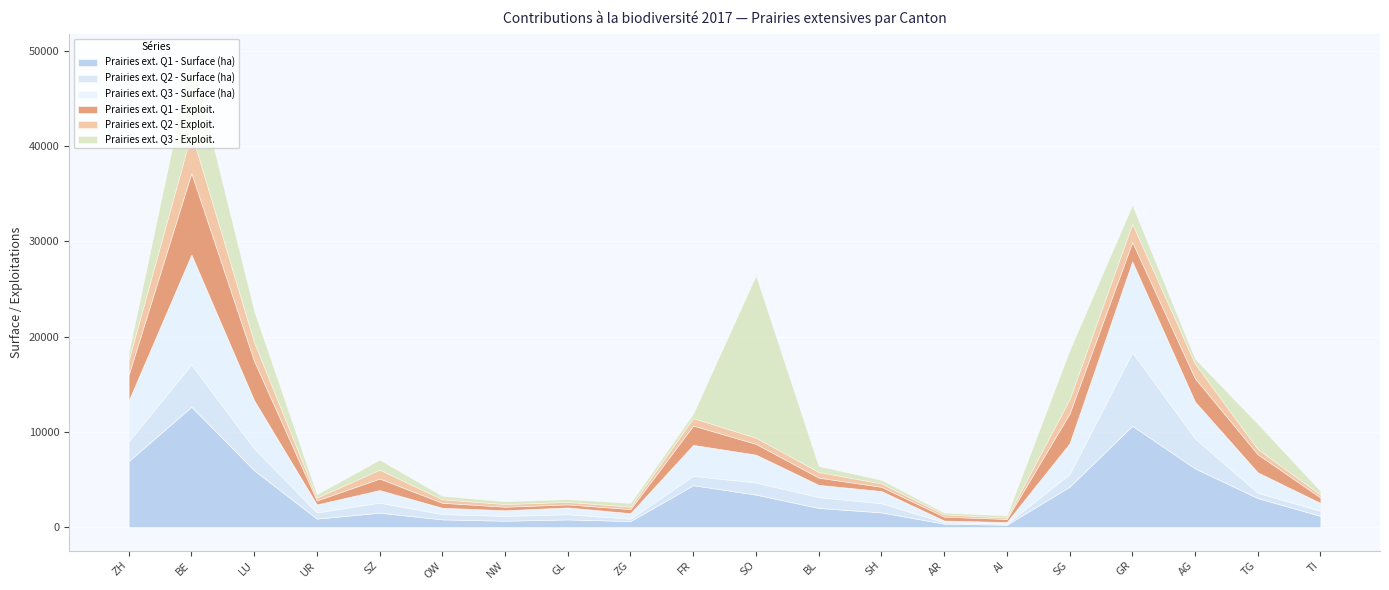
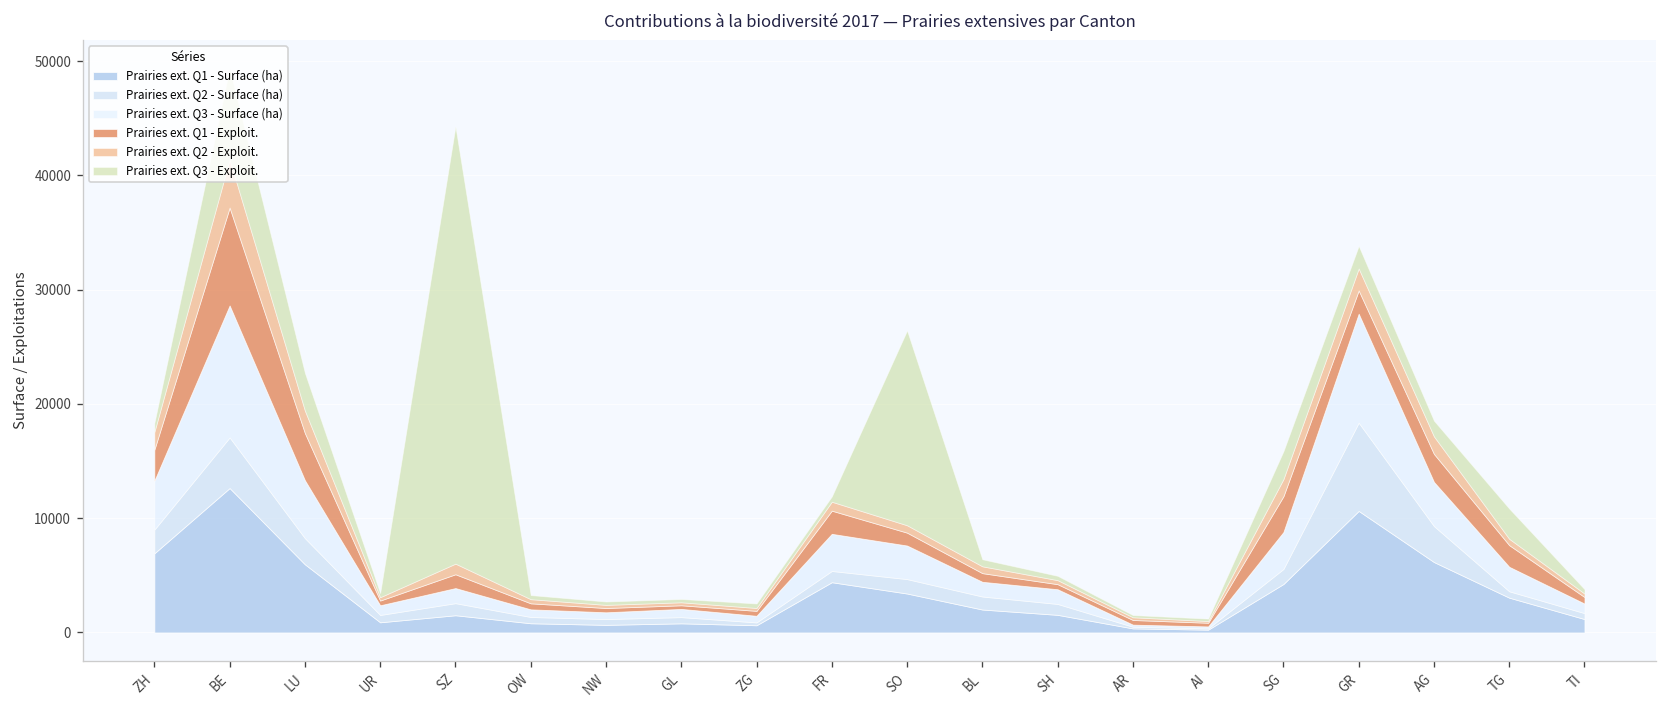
Prairies ext. Q3 - Exploit., SZ: 1000 -> 38000
Prairies ext. Q3 - Exploit., SG: 5000 -> 2000
Prairies ext. Q3 - Exploit., AG: 500 -> 1400
